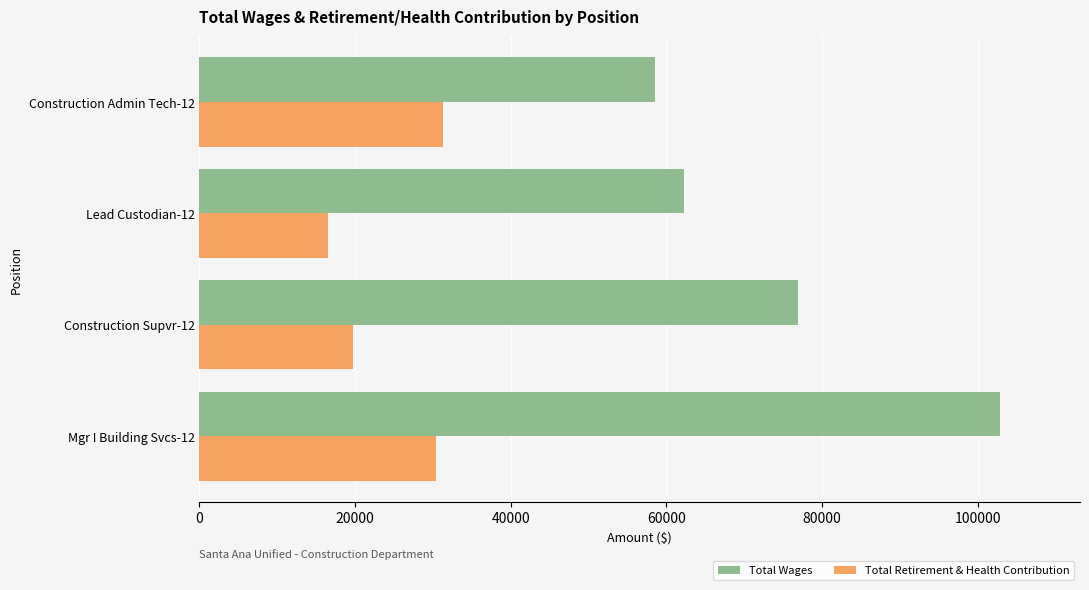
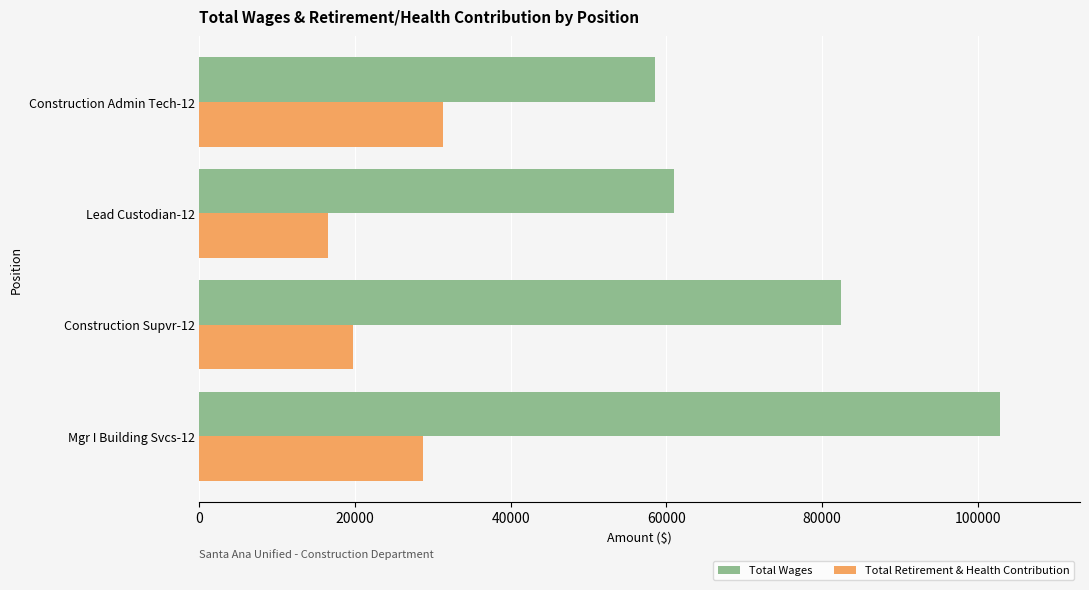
Total Wages, Lead Custodian-12: 62000 -> 61000
Total Wages, Construction Supvr-12: 77000 -> 82000
Total Retirement & Health Contribution, Mgr I Building Svcs-12: 30000 -> 29000
